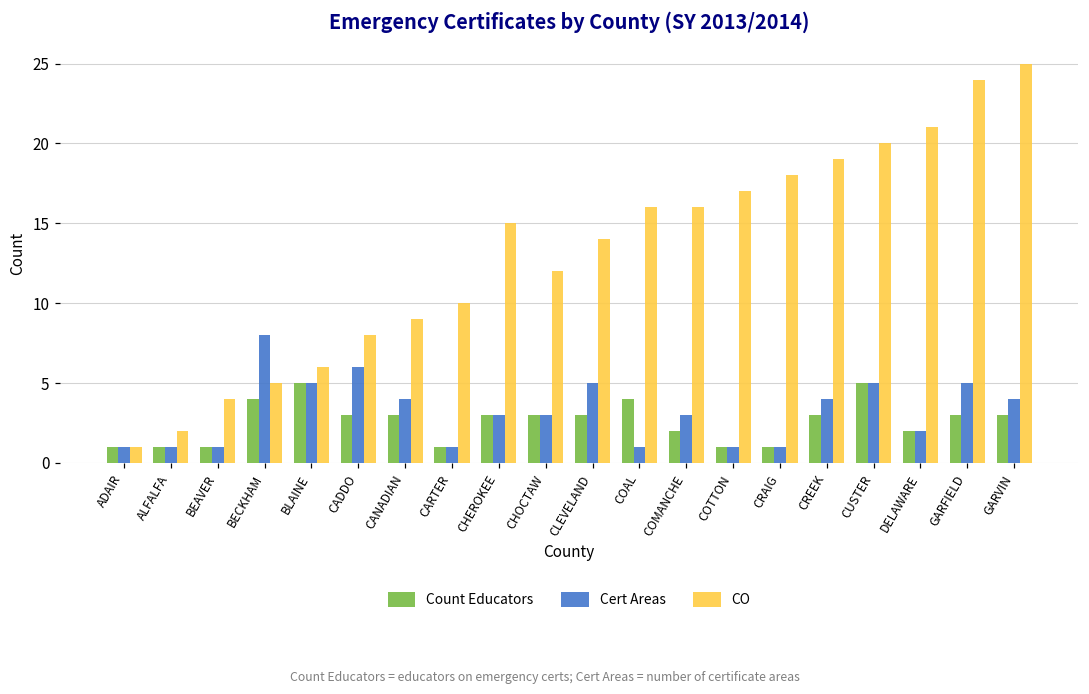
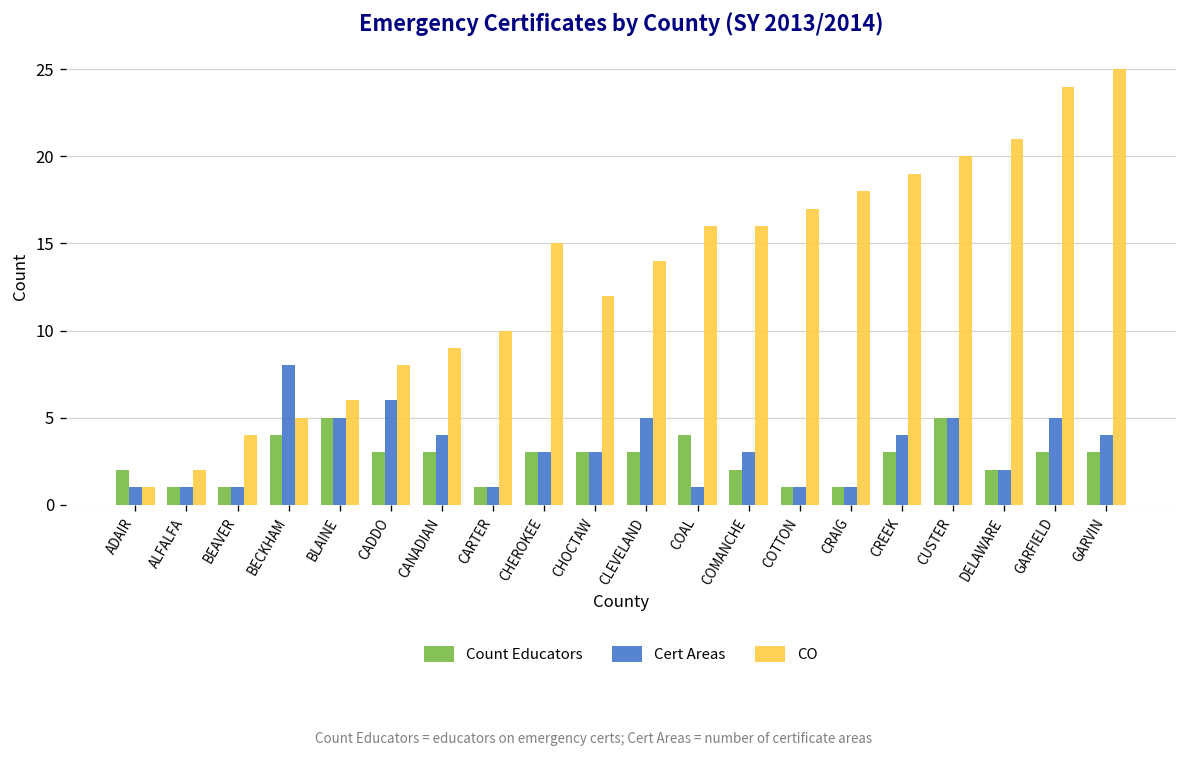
Count Educators, ADAIR: 1 -> 2
